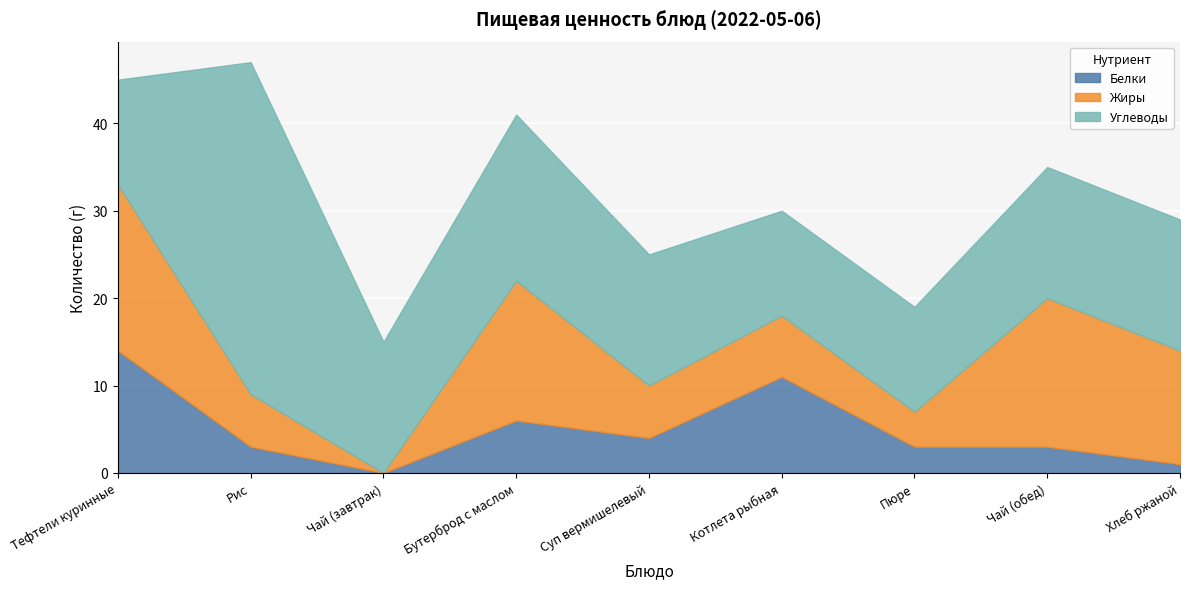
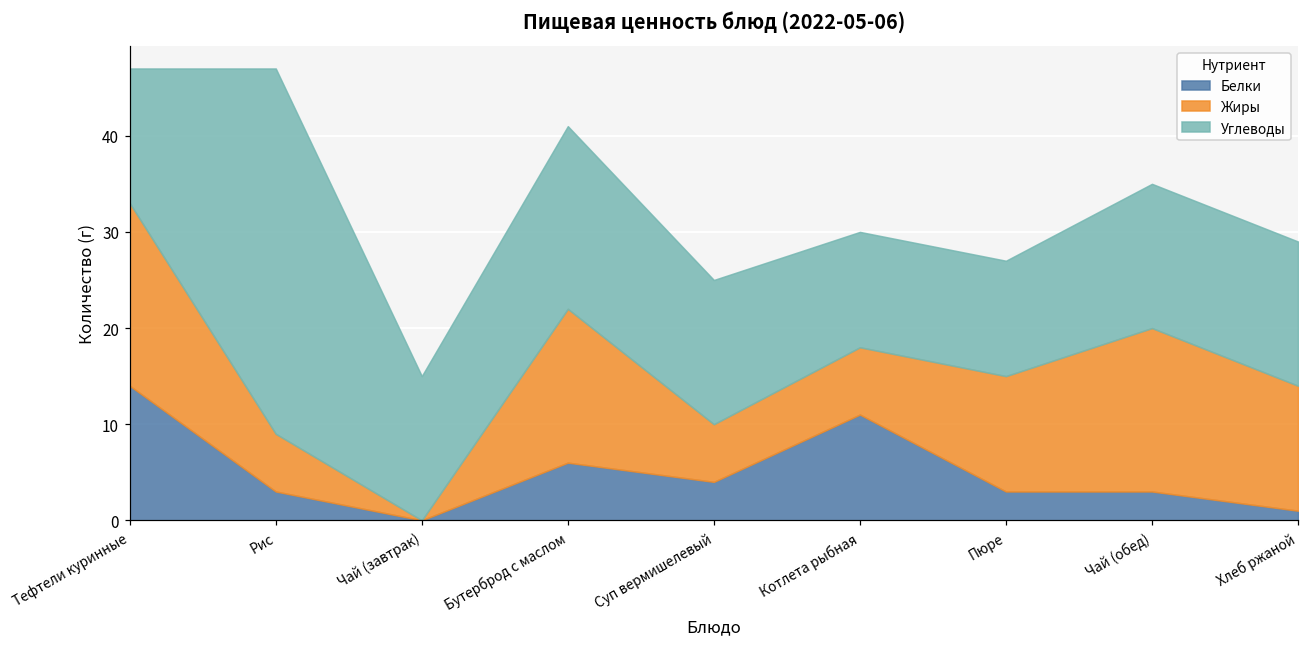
Углеводы, Тефтели куринные: 12 -> 14
Жиры, Пюре: 4 -> 12
